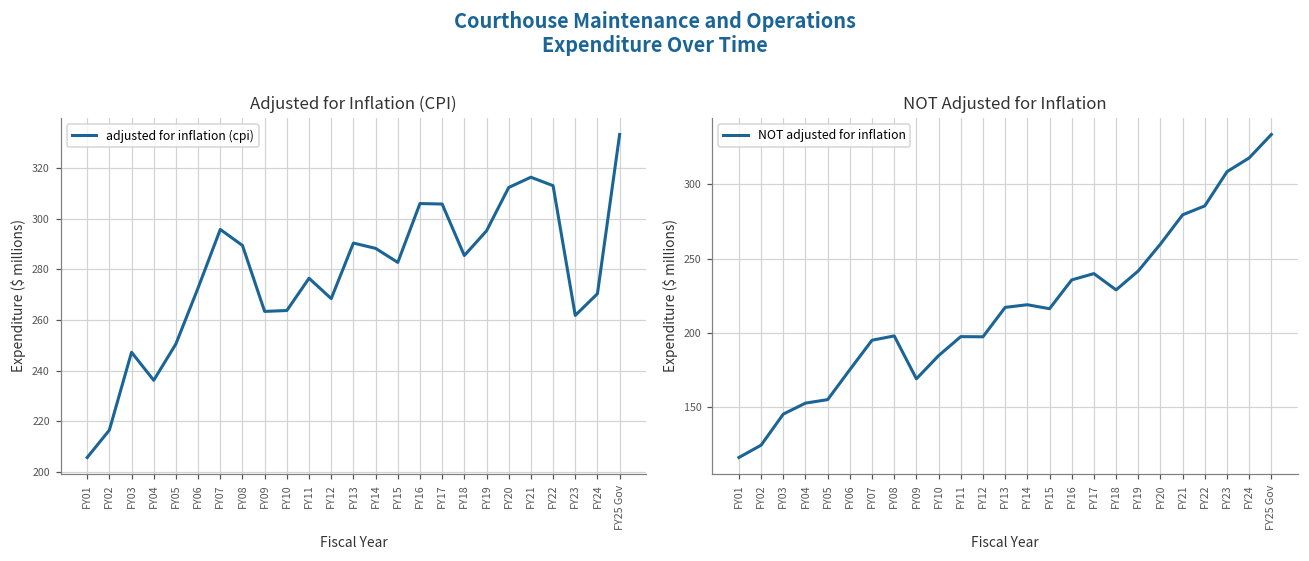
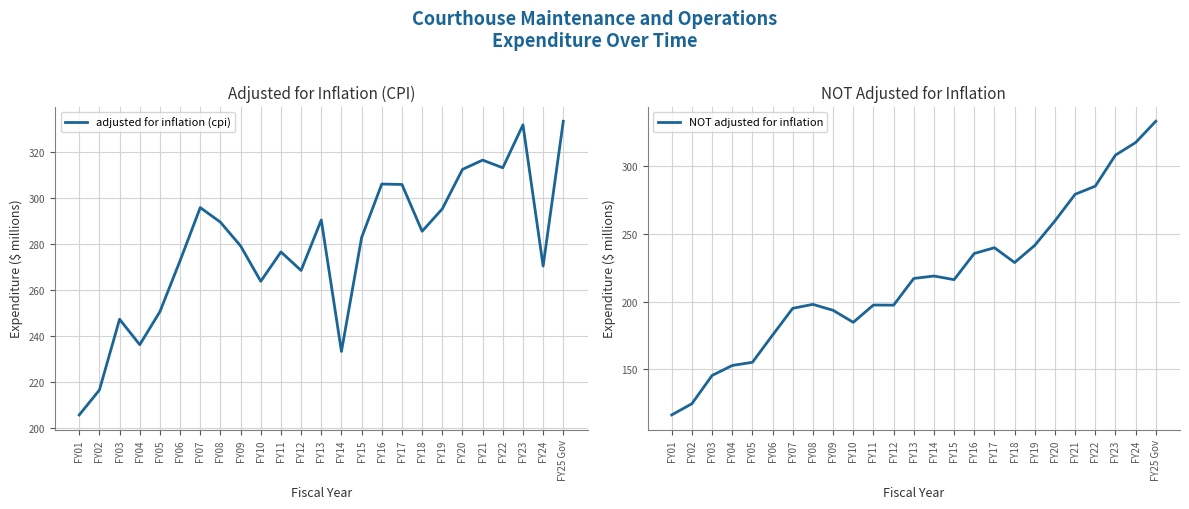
Adjusted for Inflation (CPI), FY09: 263 -> 279
Adjusted for Inflation (CPI), FY14: 288 -> 233
Adjusted for Inflation (CPI), FY23: 262 -> 332
NOT Adjusted for Inflation, FY09: 169 -> 194
